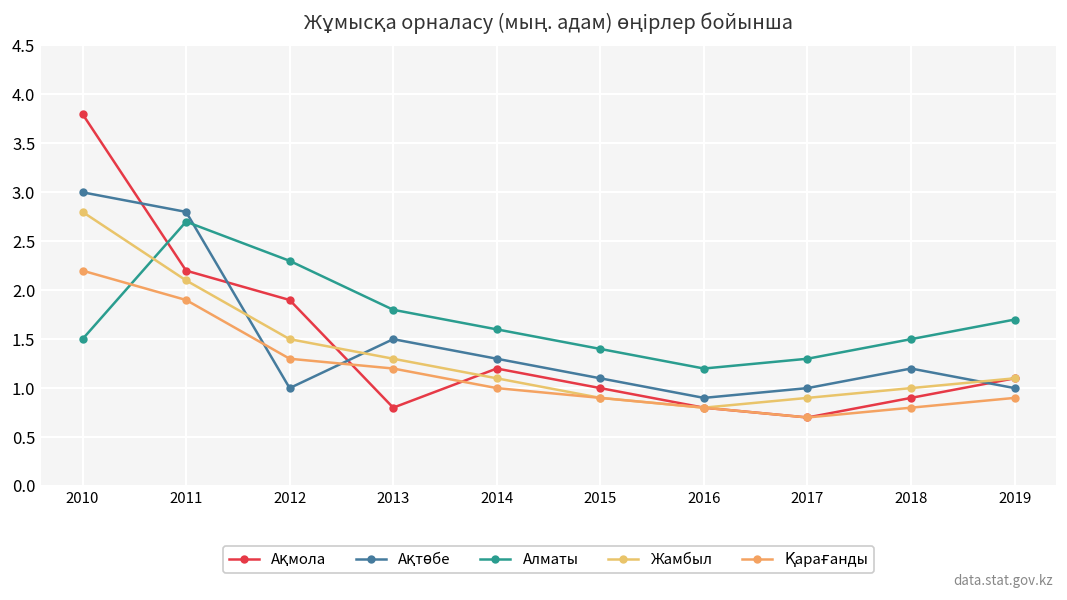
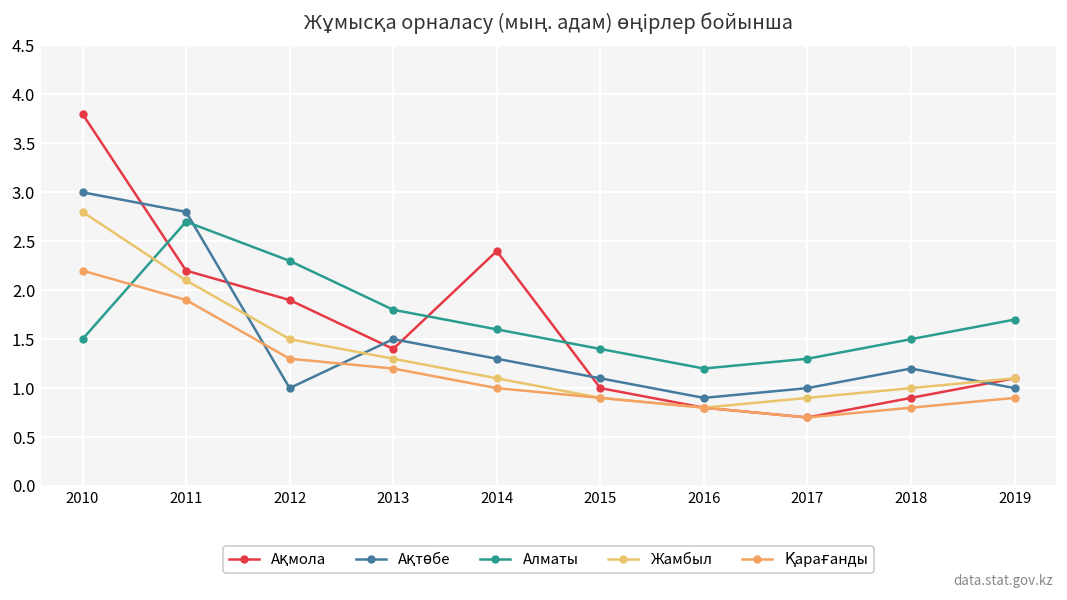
Ақмола, 2013: 0.8 -> 1.4
Ақмола, 2014: 1.2 -> 2.4
